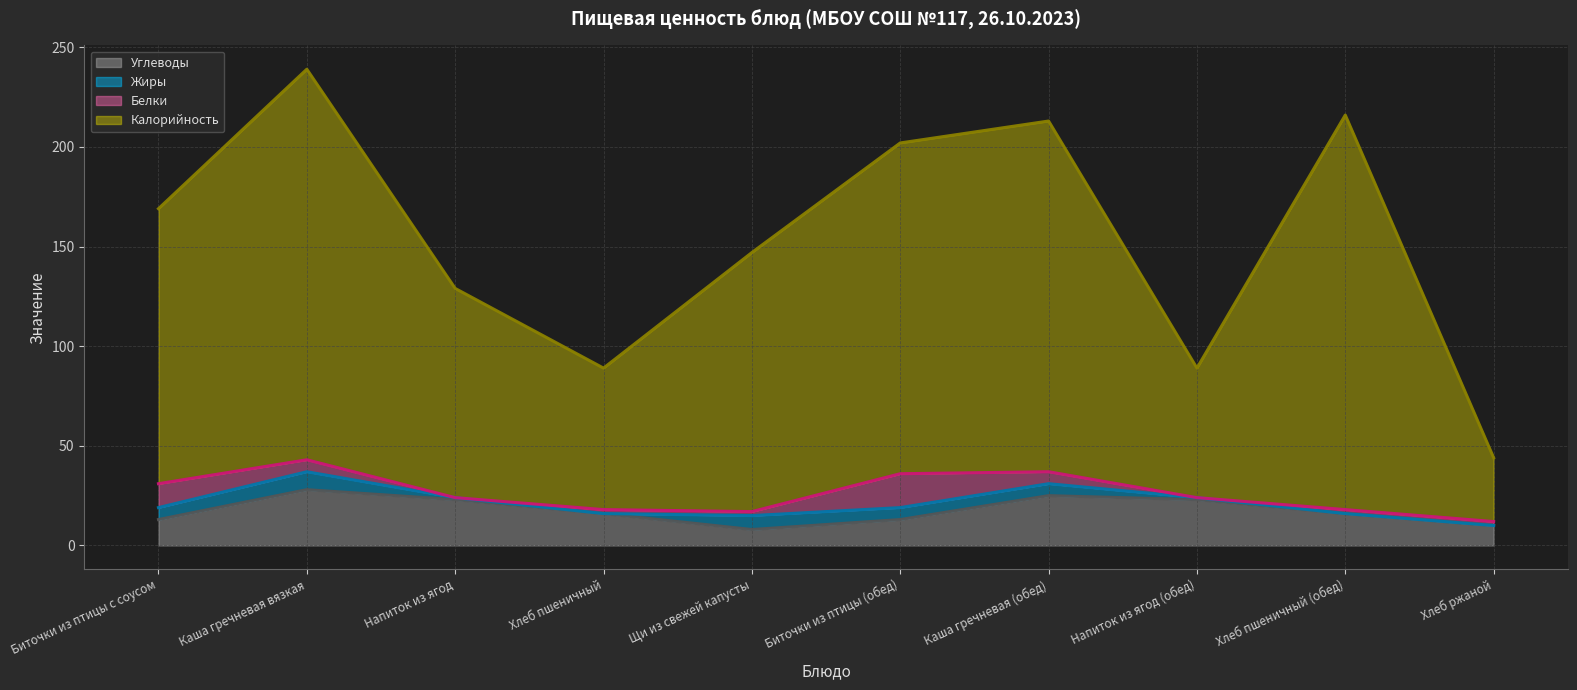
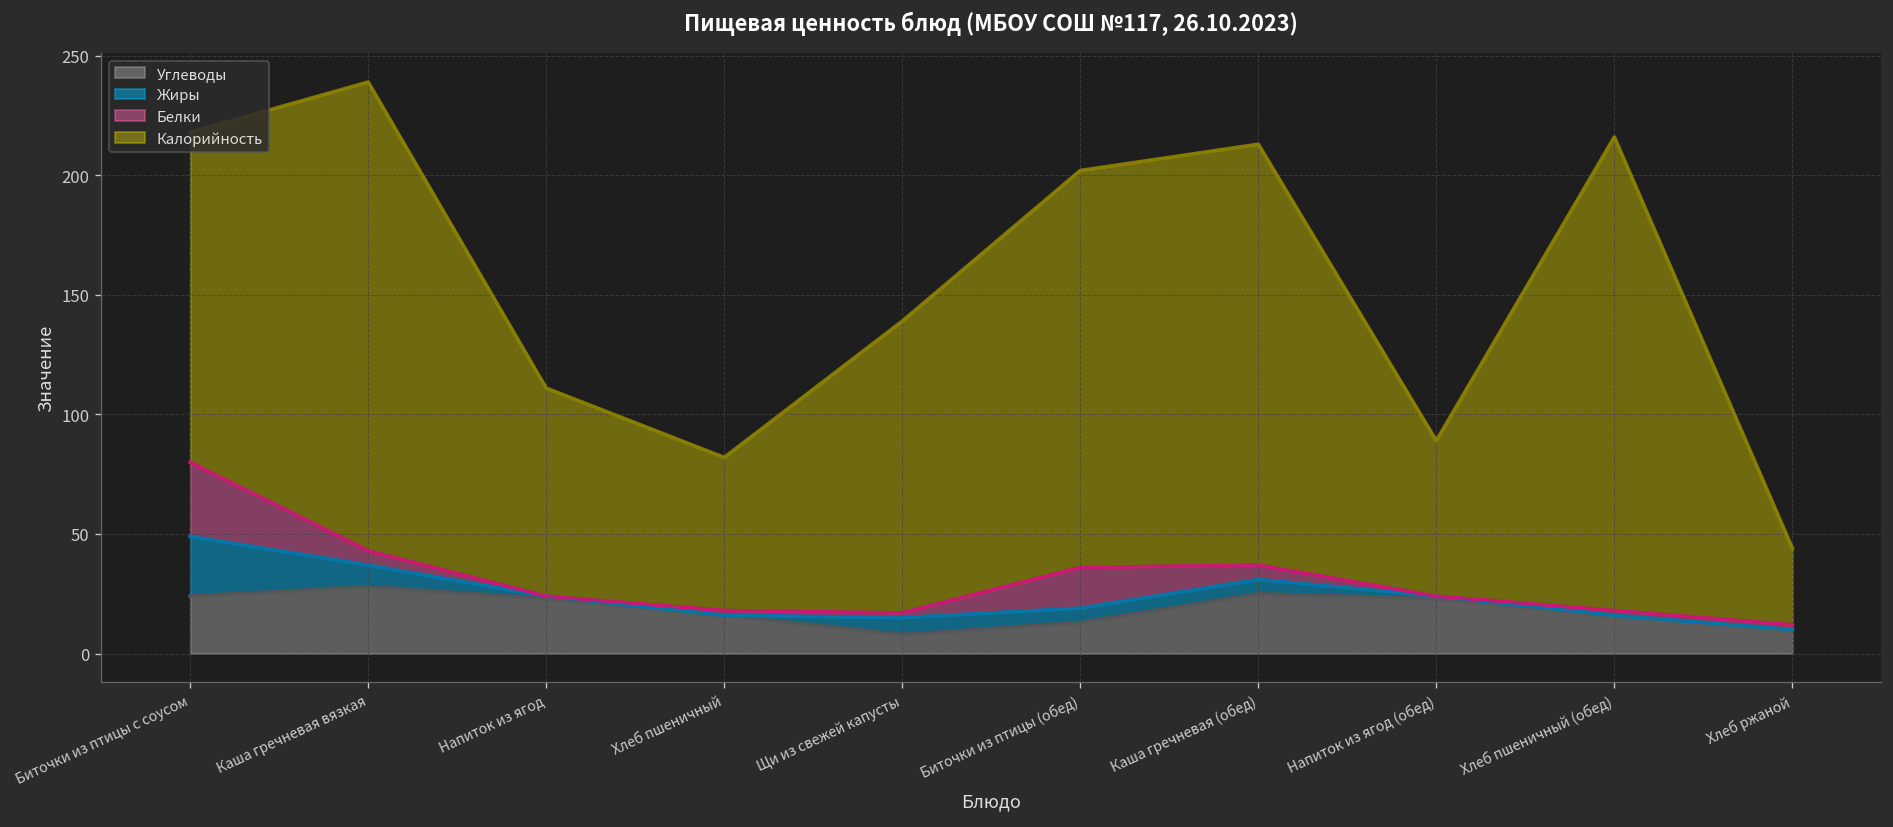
Углеводы, Биточки из птицы с соусом: 13 -> 24
Жиры, Биточки из птицы с соусом: 6 -> 25
Белки, Биточки из птицы с соусом: 12 -> 31
Калорийность, Напиток из ягод: 105 -> 87
Калорийность, Хлеб пшеничный: 71 -> 64
Калорийность, Щи из свежей капусты: 130 -> 122
